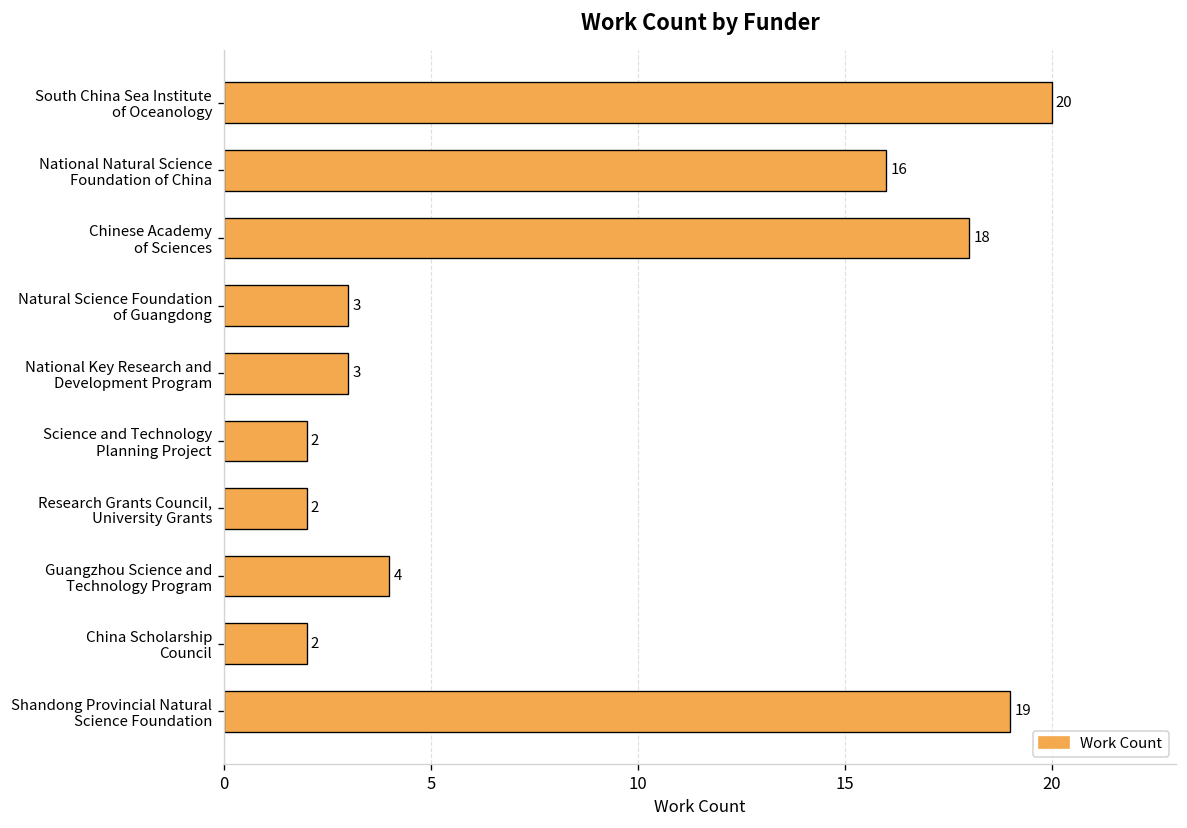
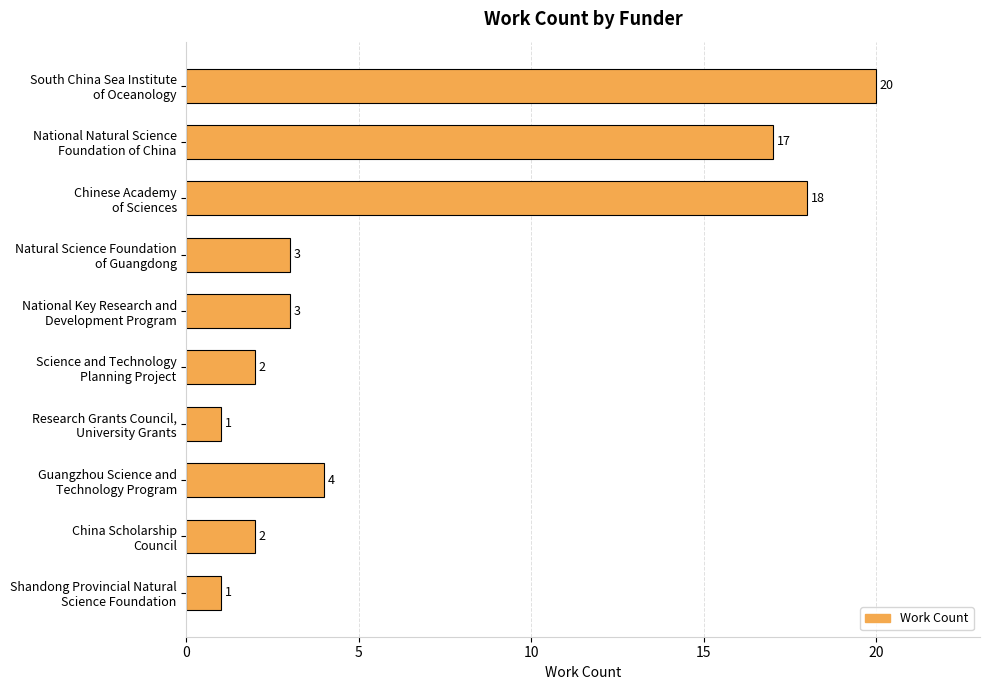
National Natural Science Foundation of China: 16 -> 17
Research Grants Council, University Grants: 2 -> 1
Shandong Provincial Natural Science Foundation: 19 -> 1
